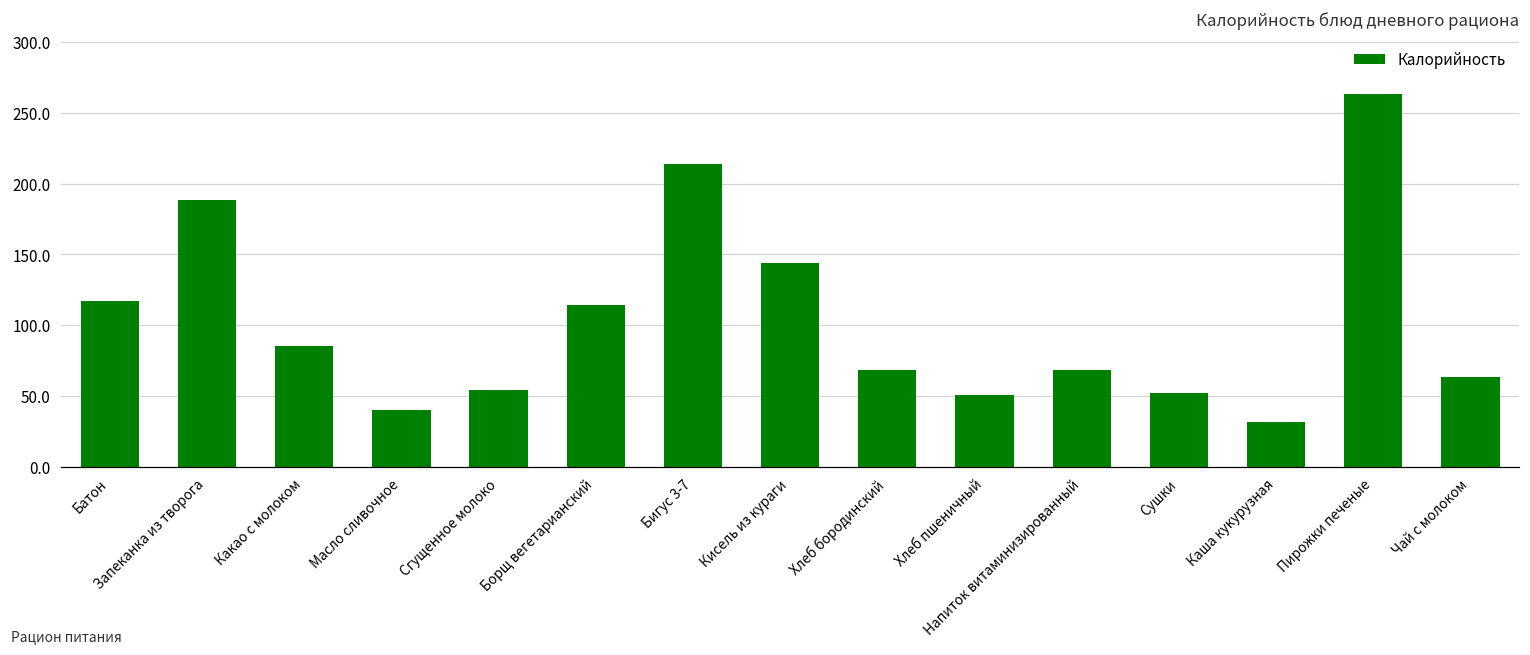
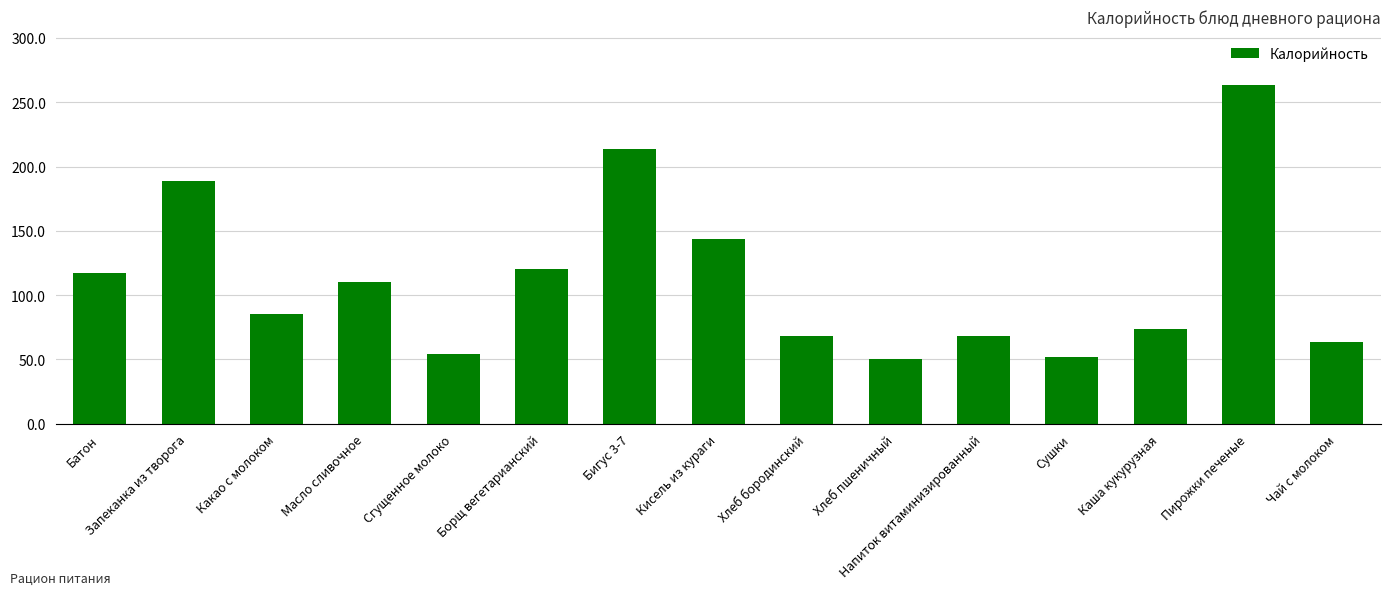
Масло сливочное: 40 -> 110
Борщ вегетарианский: 114 -> 120
Каша кукурузная: 32 -> 74
